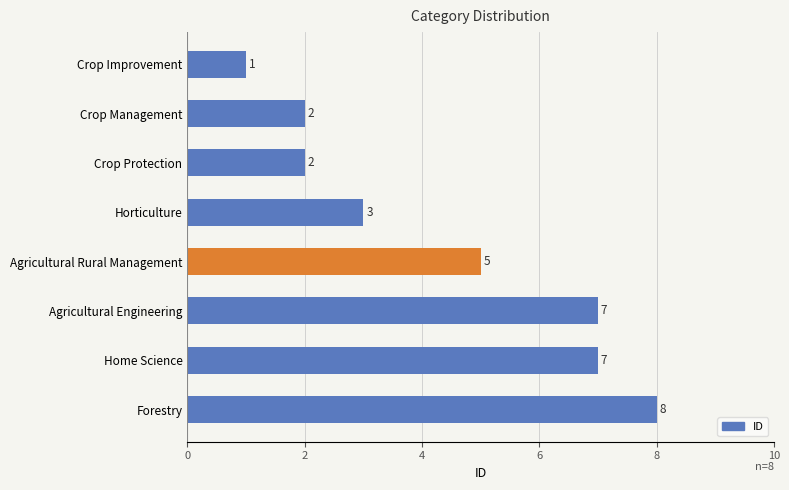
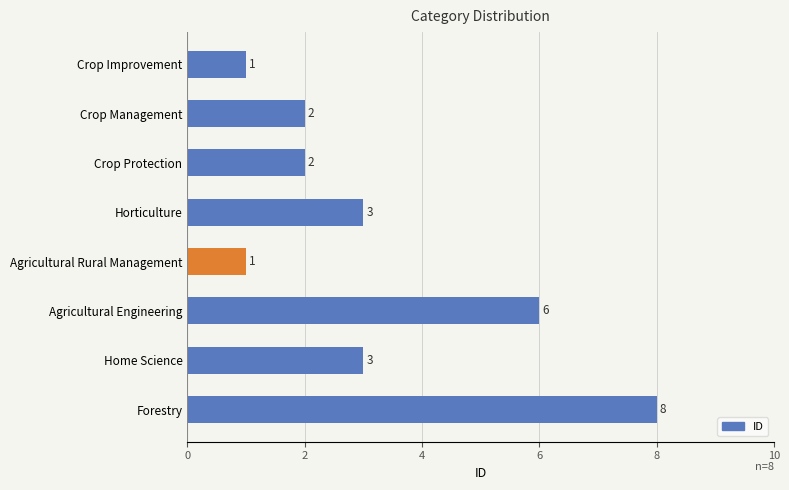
Agricultural Rural Management: 5 -> 1
Agricultural Engineering: 7 -> 6
Home Science: 7 -> 3
